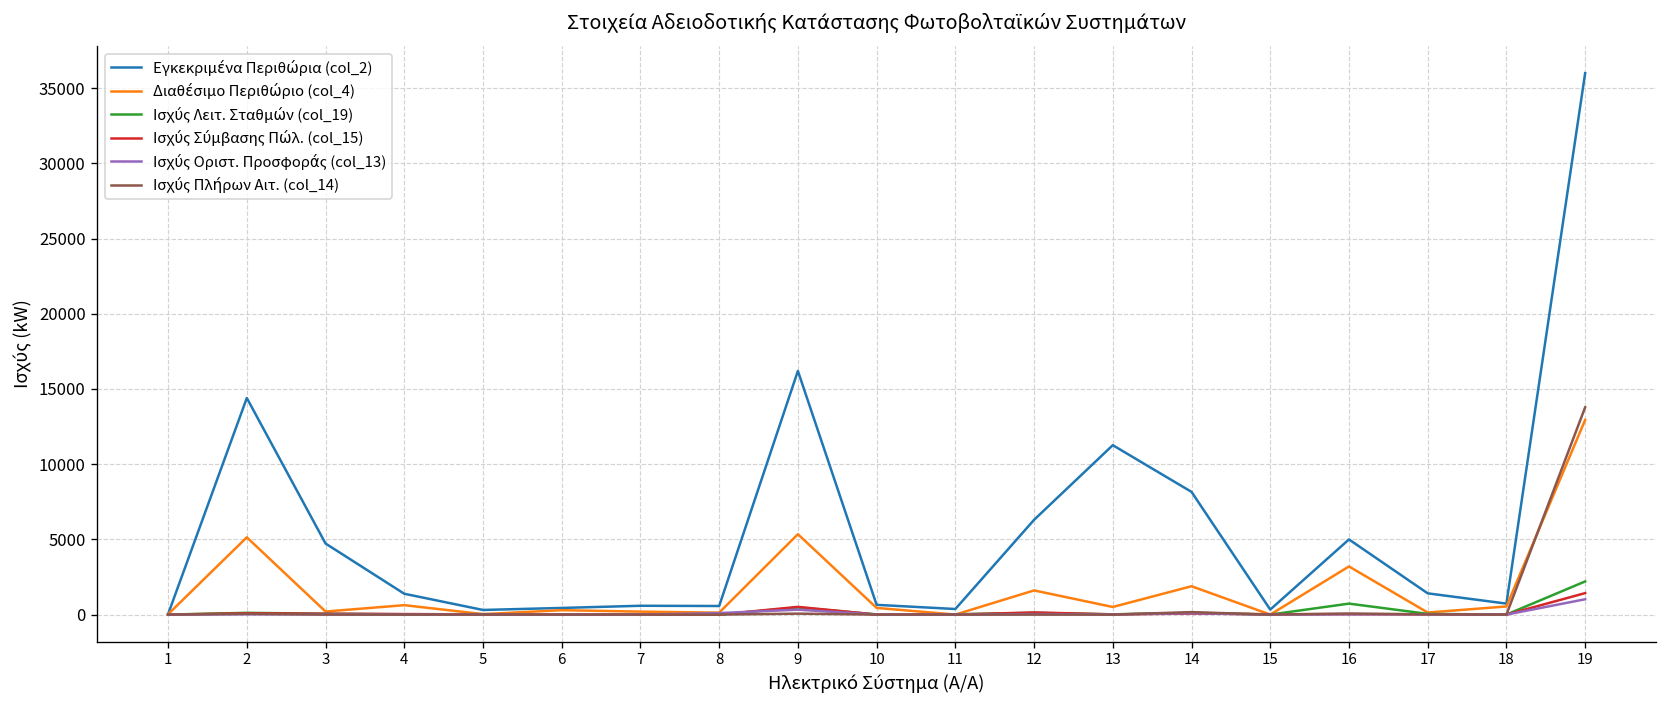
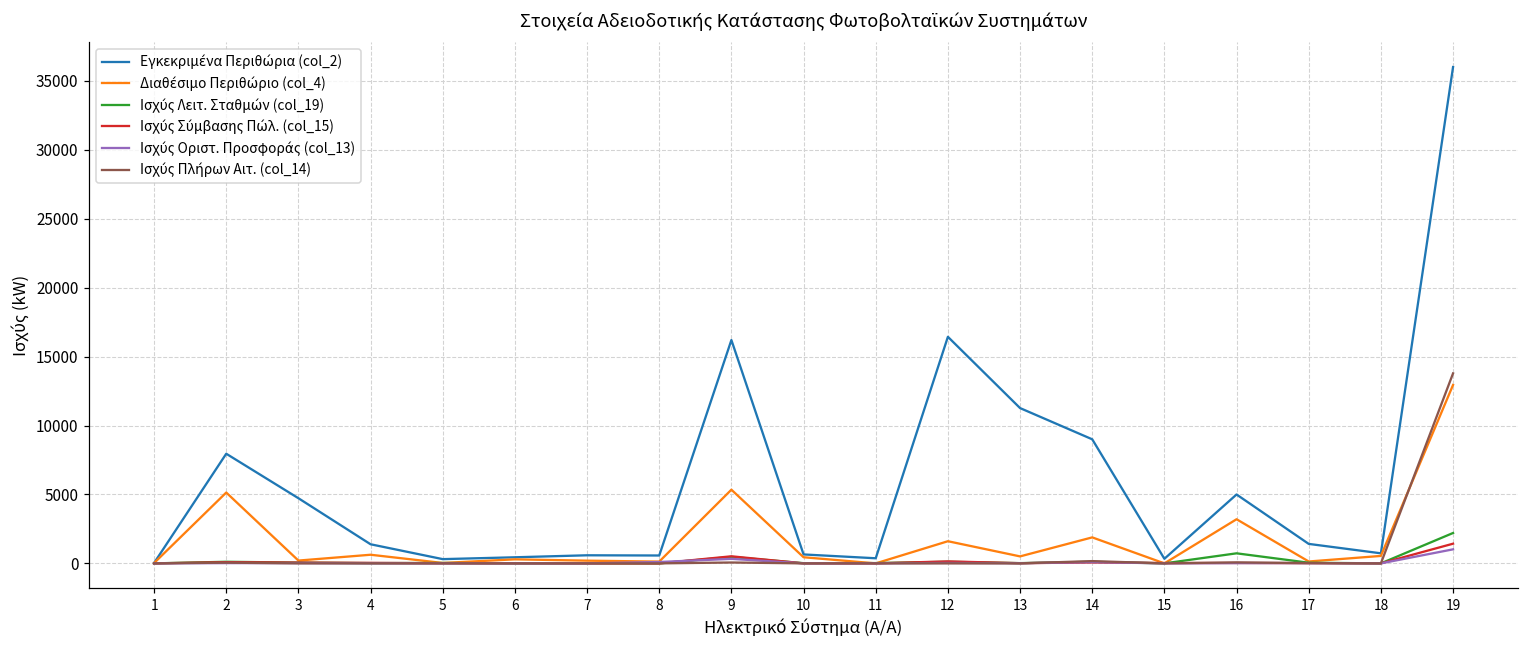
Εγκεκριμένα Περιθώρια (col_2), 2: 14400 -> 8000
Εγκεκριμένα Περιθώρια (col_2), 12: 6300 -> 16400
Εγκεκριμένα Περιθώρια (col_2), 14: 8200 -> 9000
